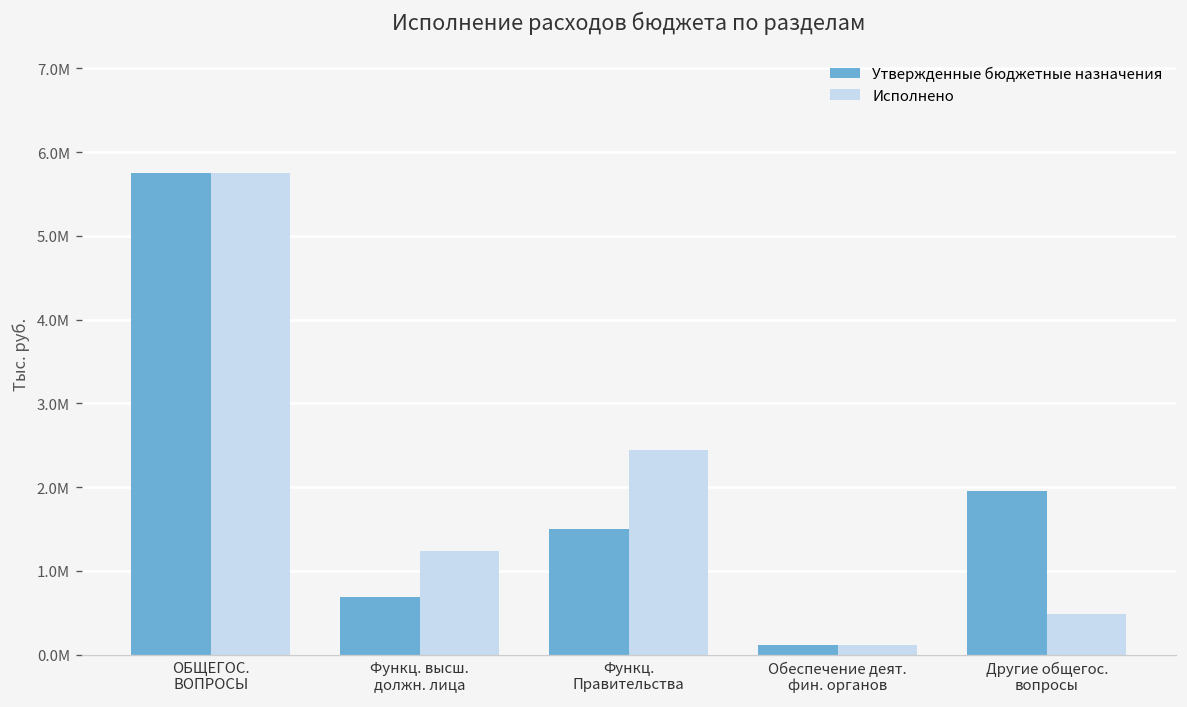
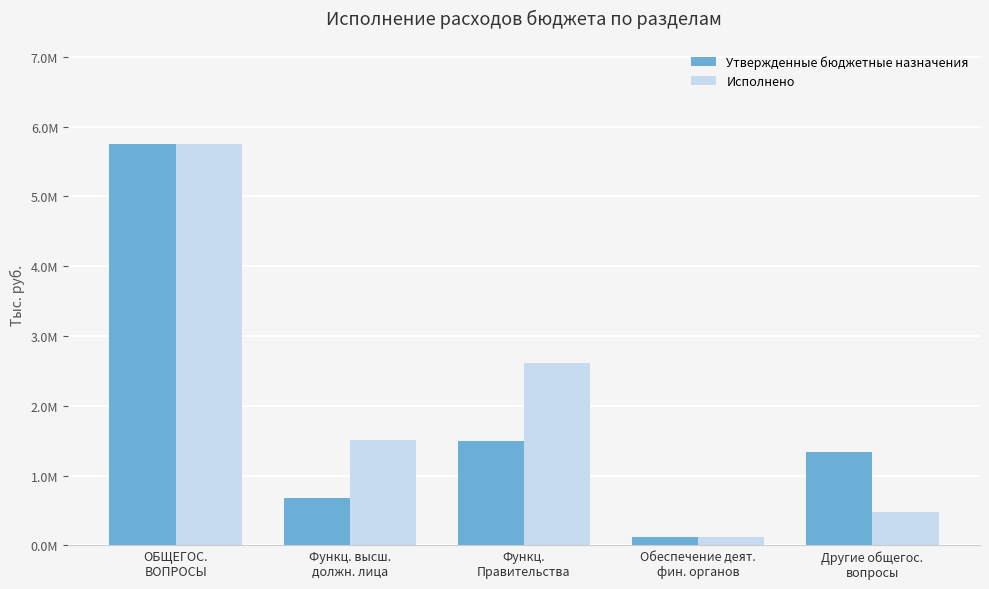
Исполнено, Функц. высш. должн. лица: 1200000 -> 1500000
Исполнено, Функц. Правительства: 2400000 -> 2600000
Утвержденные бюджетные назначения, Другие общегос. вопросы: 2000000 -> 1300000
